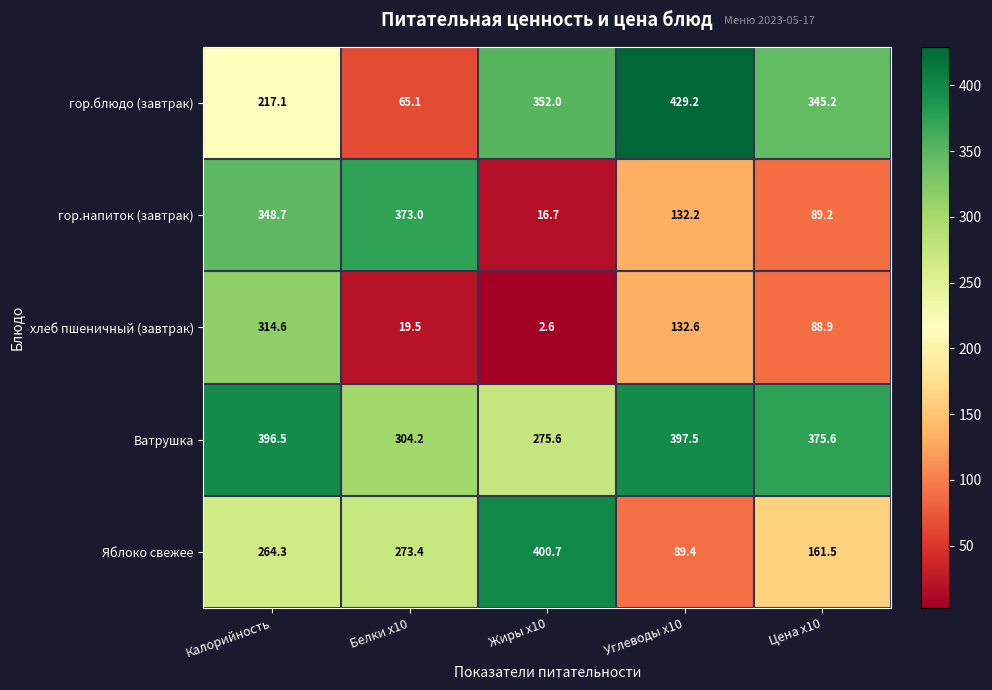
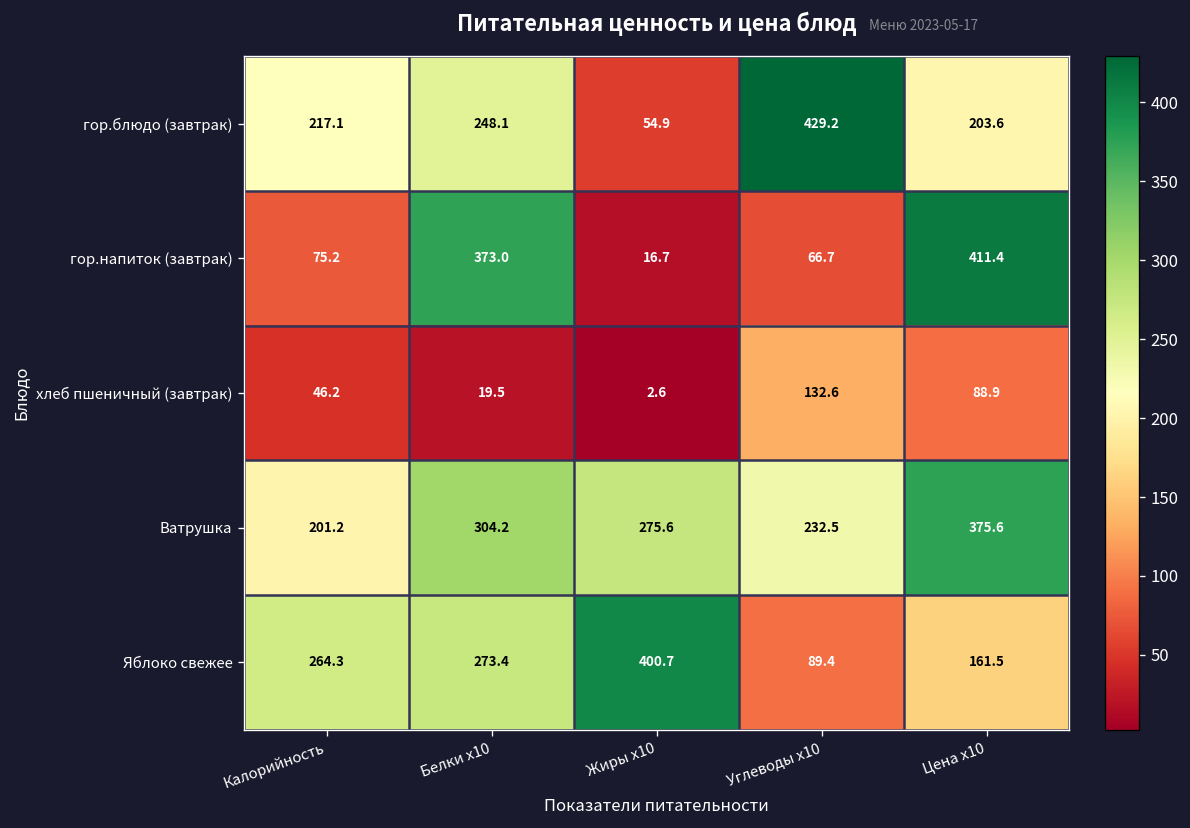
гор.блюдо (завтрак), Белки x10: 65.1 -> 248.1
гор.блюдо (завтрак), Жиры x10: 352.0 -> 54.9
гор.блюдо (завтрак), Цена x10: 345.2 -> 203.6
гор.напиток (завтрак), Калорийность: 348.7 -> 75.2
гор.напиток (завтрак), Углеводы x10: 132.2 -> 66.7
гор.напиток (завтрак), Цена x10: 89.2 -> 411.4
хлеб пшеничный (завтрак), Калорийность: 314.6 -> 46.2
Ватрушка, Калорийность: 396.5 -> 201.2
Ватрушка, Углеводы x10: 397.5 -> 232.5
